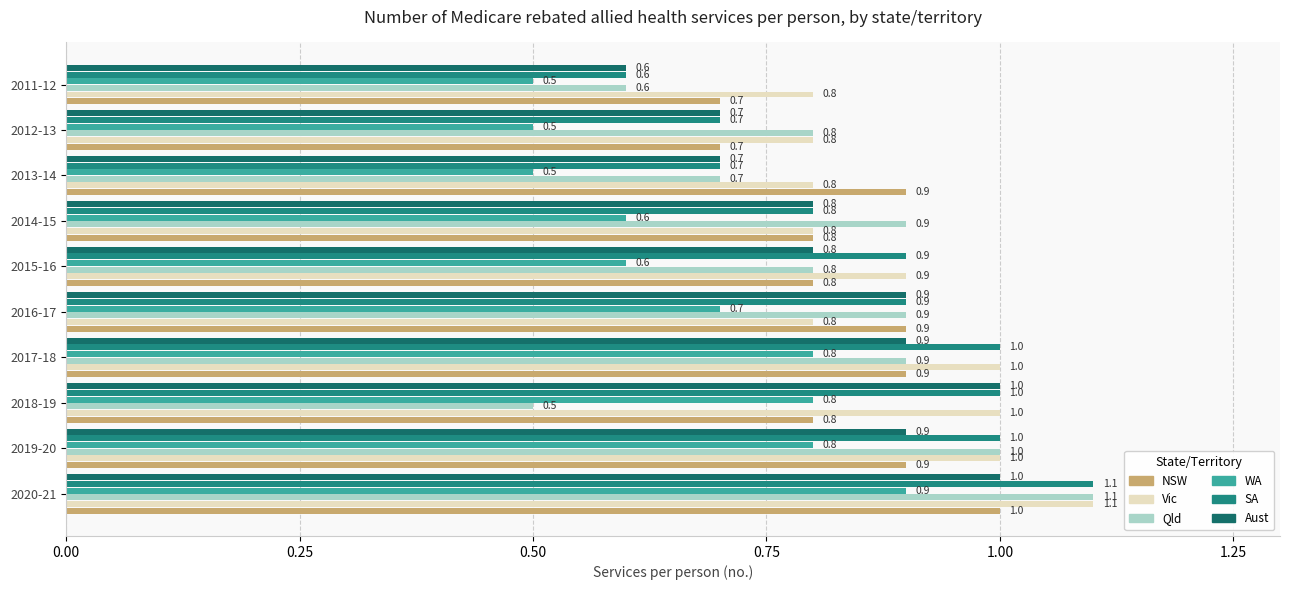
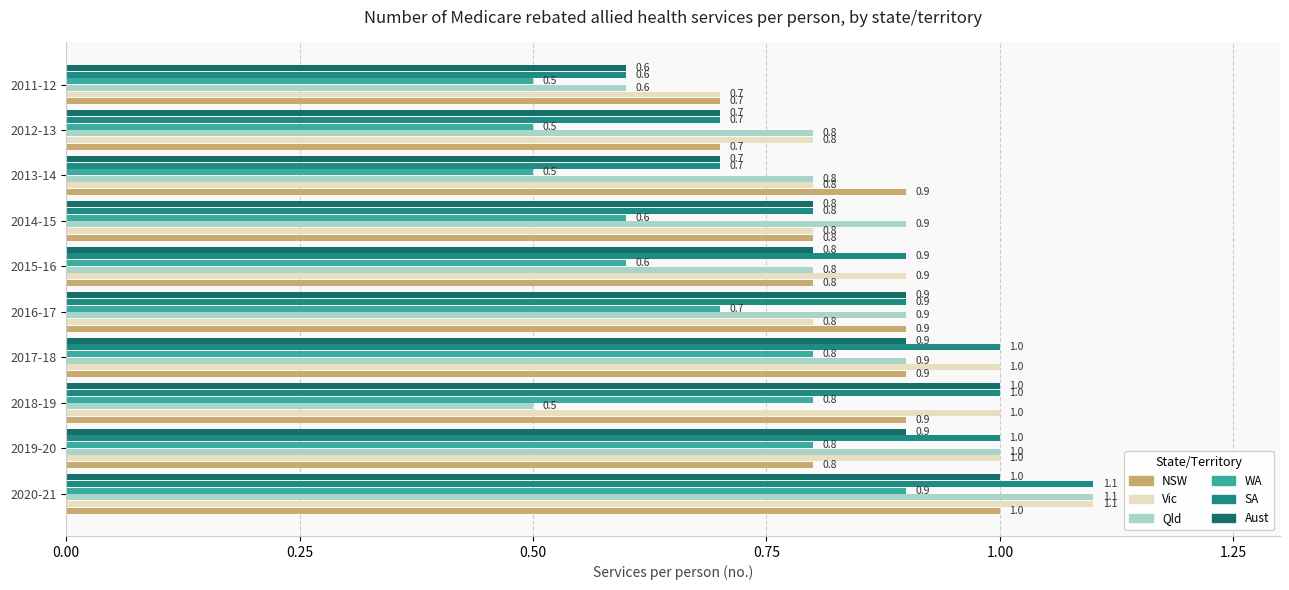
Vic, 2011-12: 0.8 -> 0.7
Qld, 2013-14: 0.7 -> 0.8
NSW, 2018-19: 0.8 -> 0.9
NSW, 2019-20: 0.9 -> 0.8
